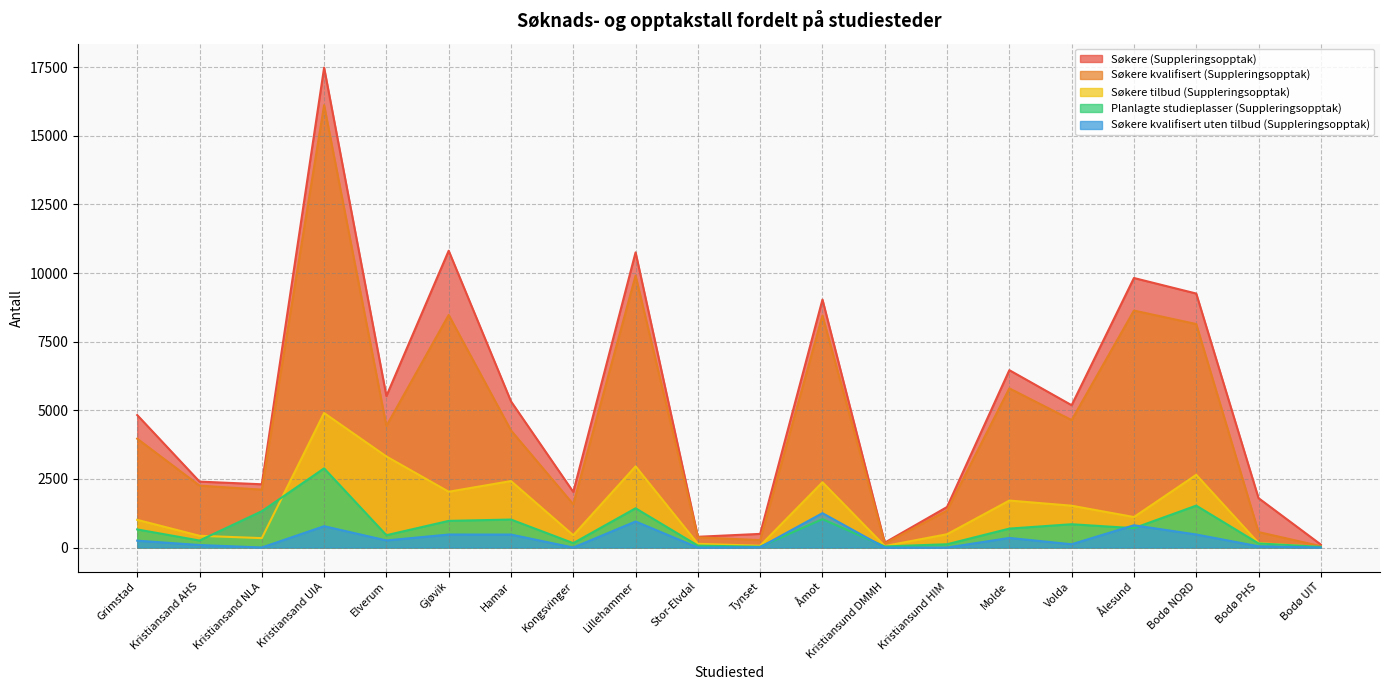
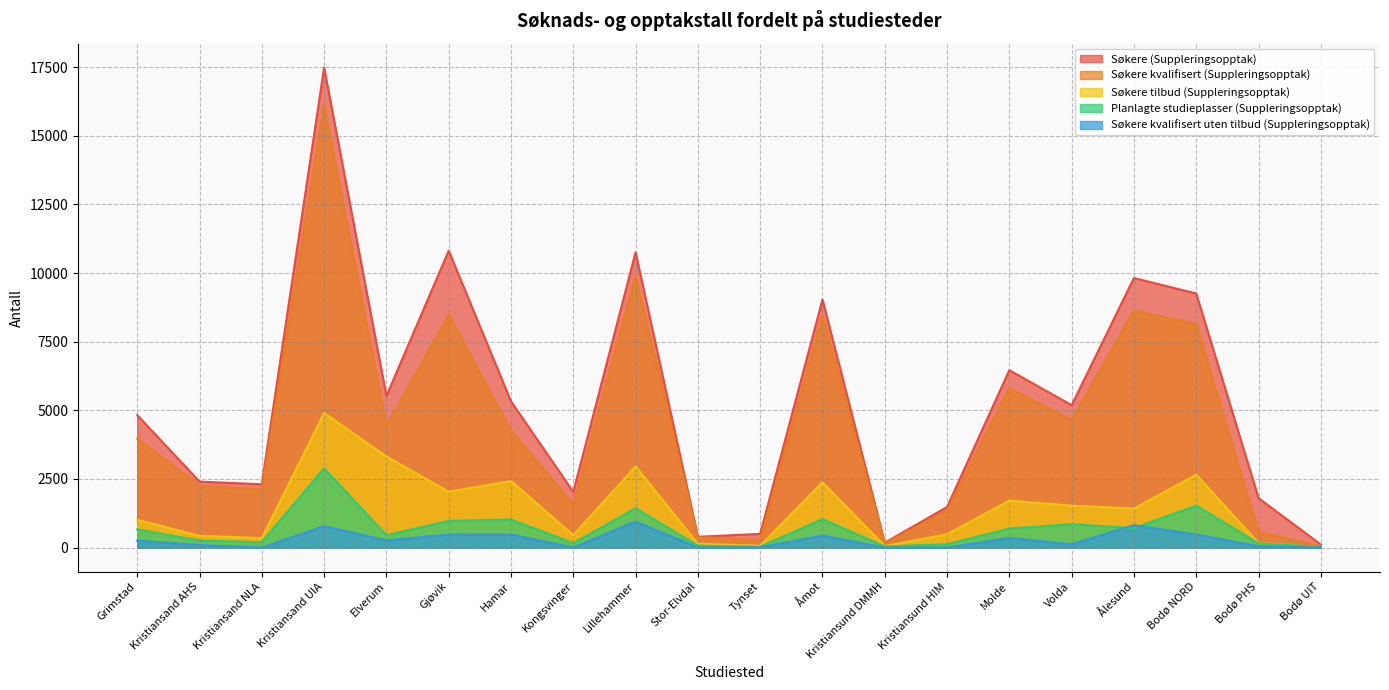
Planlagte studieplasser (Suppleringsopptak), Kristiansand NLA: 1300 -> 200
Søkere kvalifisert uten tilbud (Suppleringsopptak), Åmot: 1300 -> 400
Søkere tilbud (Suppleringsopptak), Ålesund: 1100 -> 1400
